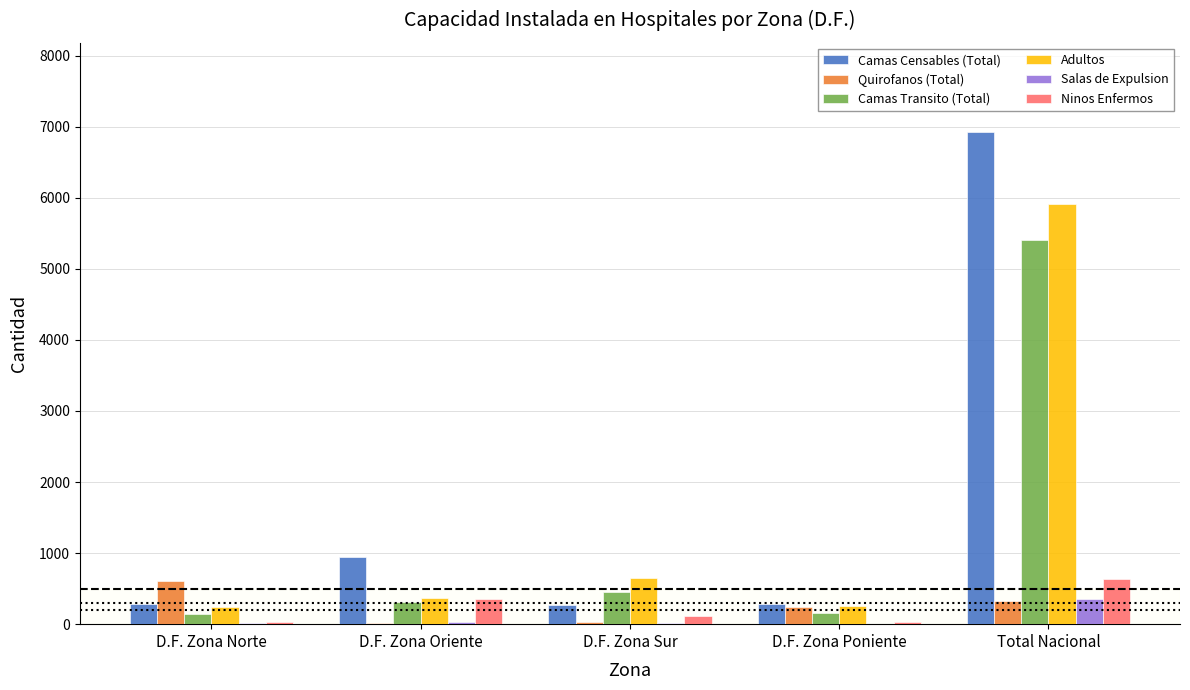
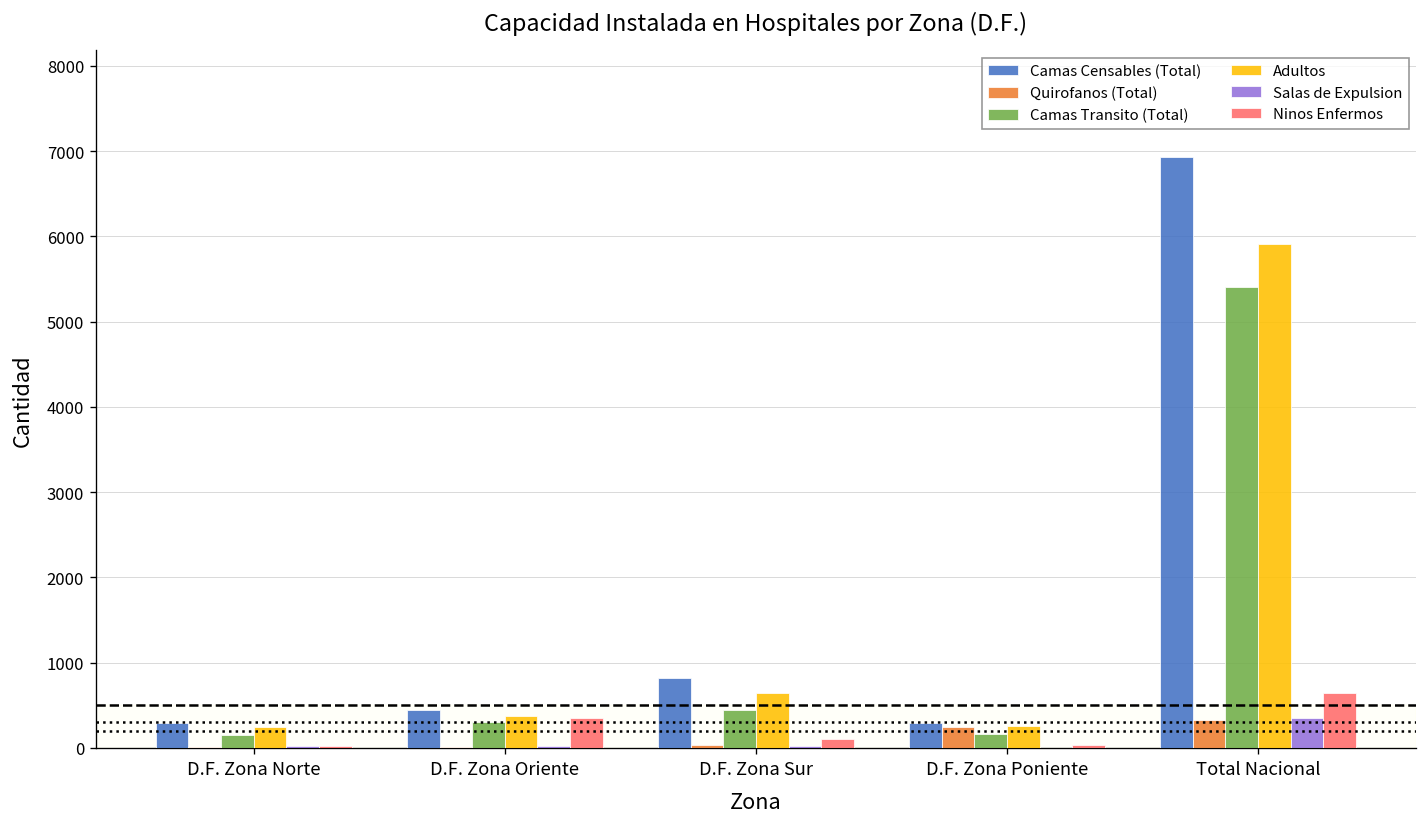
Quirofanos (Total), D.F. Zona Norte: 600 -> 0
Camas Censables (Total), D.F. Zona Oriente: 900 -> 400
Camas Censables (Total), D.F. Zona Sur: 300 -> 800
